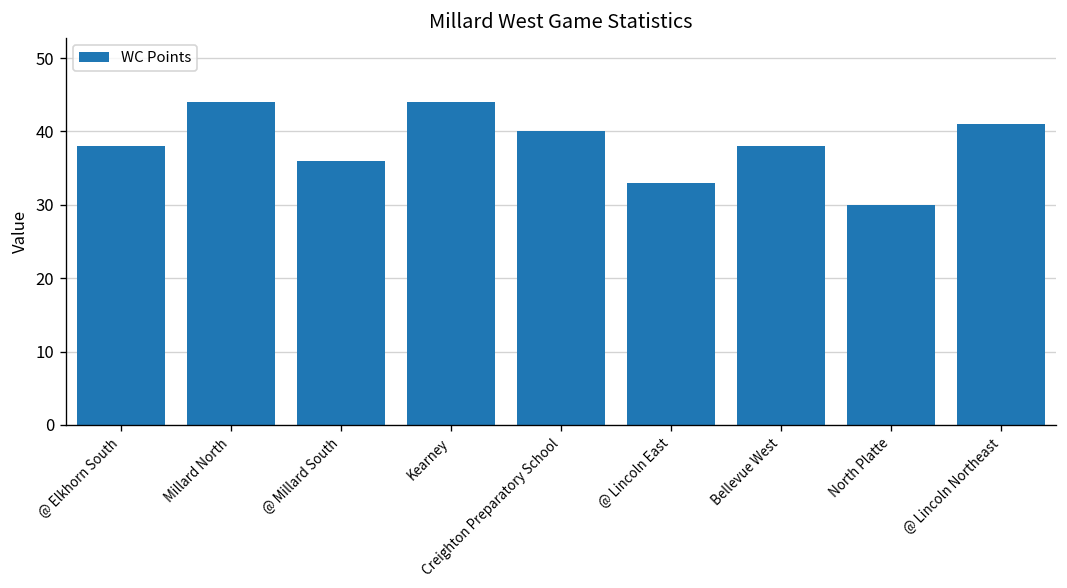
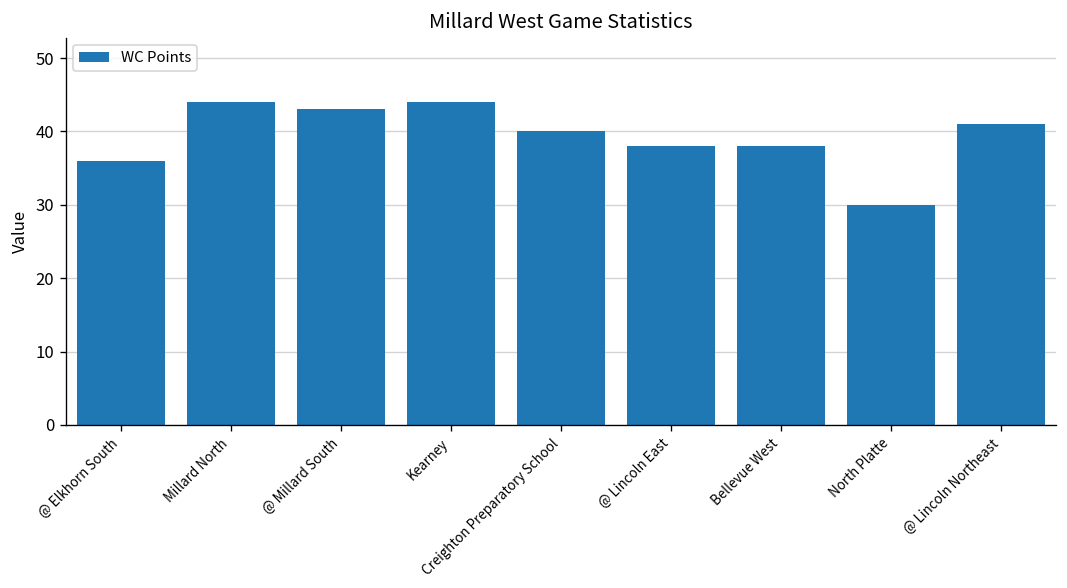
@ Elkhorn South: 38 -> 36
@ Millard South: 36 -> 43
@ Lincoln East: 33 -> 38
